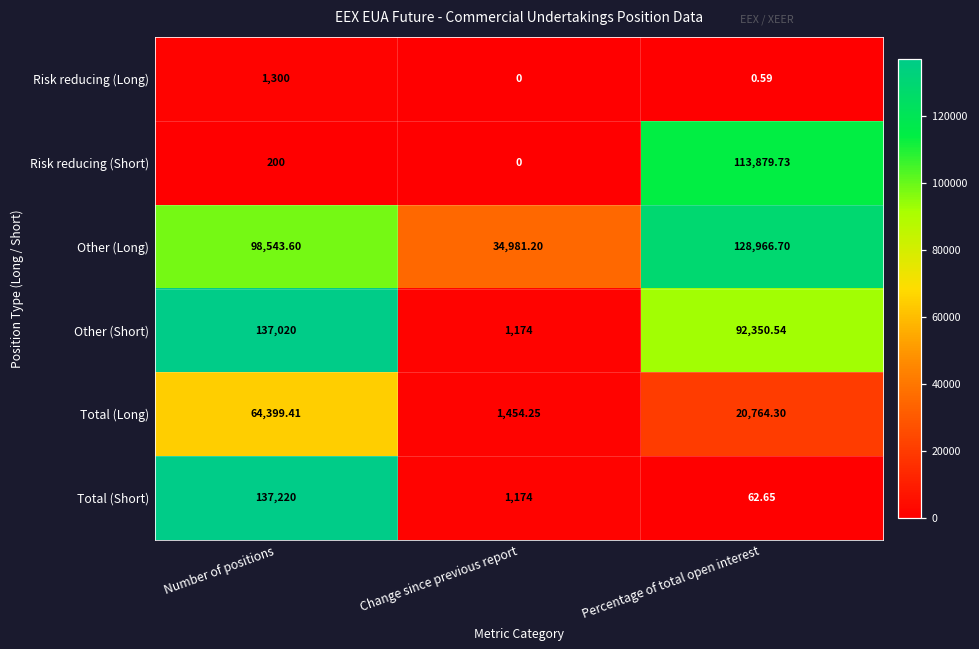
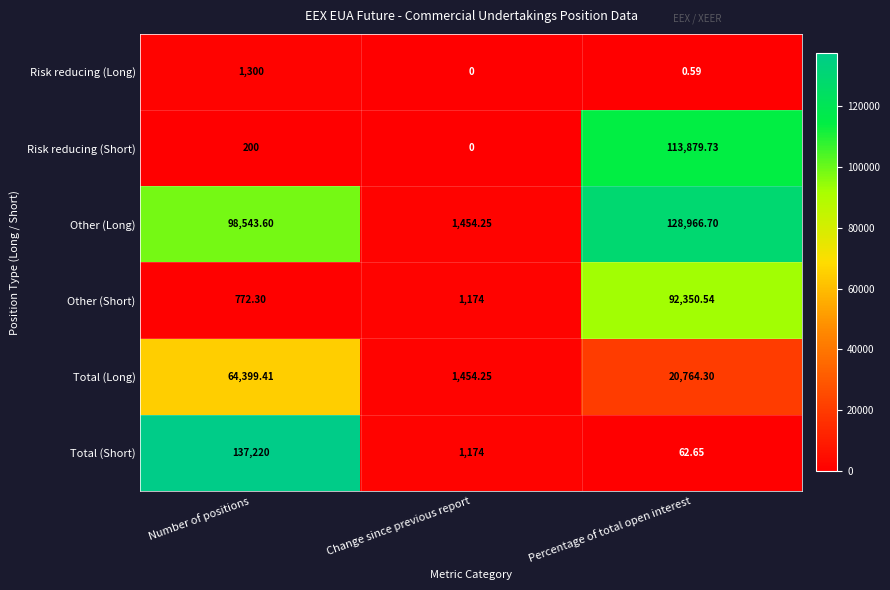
Other (Long), Change since previous report: 34,981.20 -> 1,454.25
Other (Short), Number of positions: 137,020 -> 772.30
